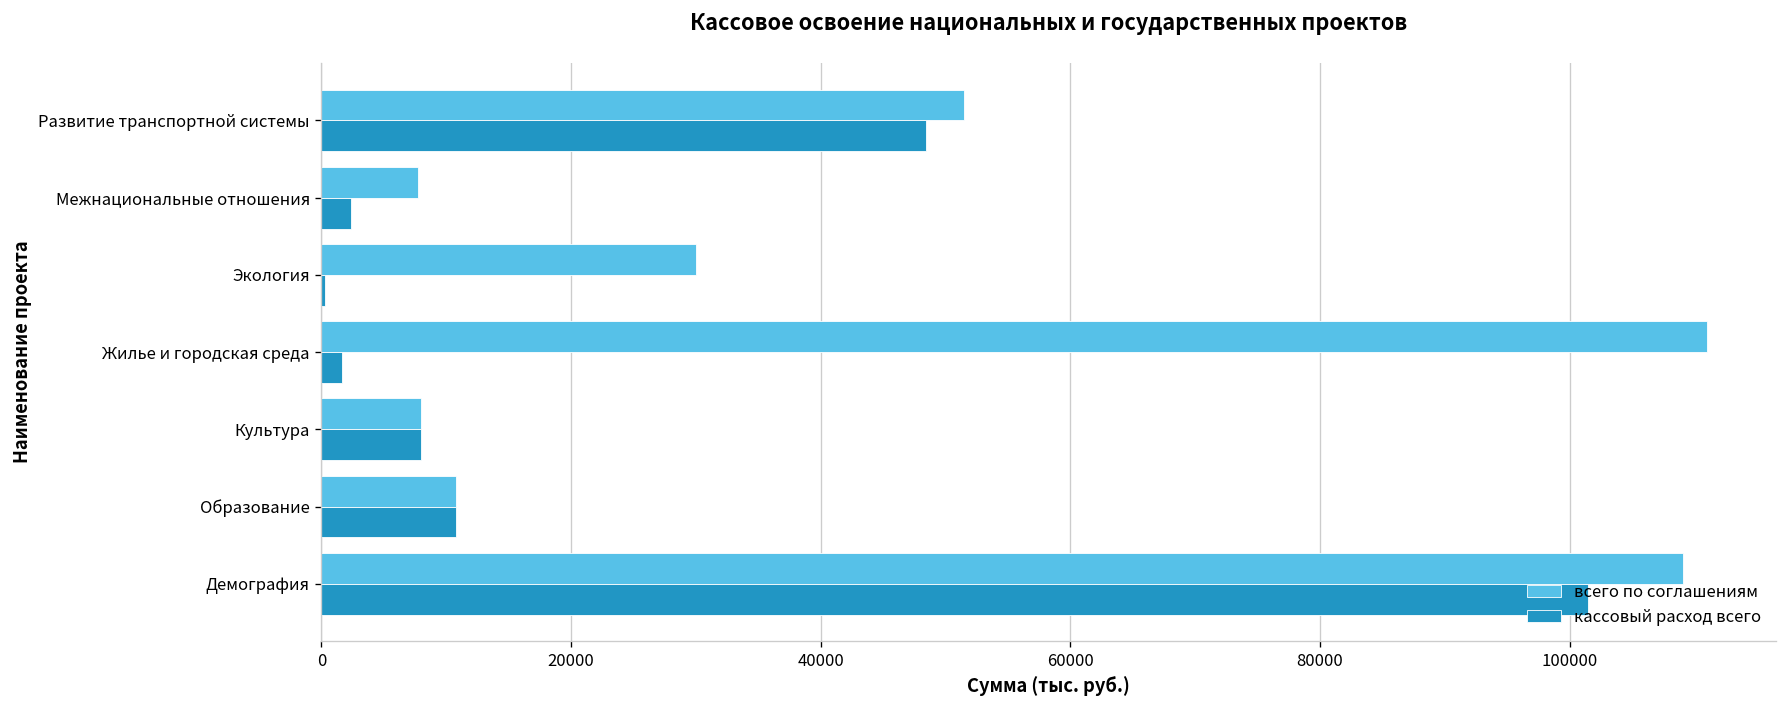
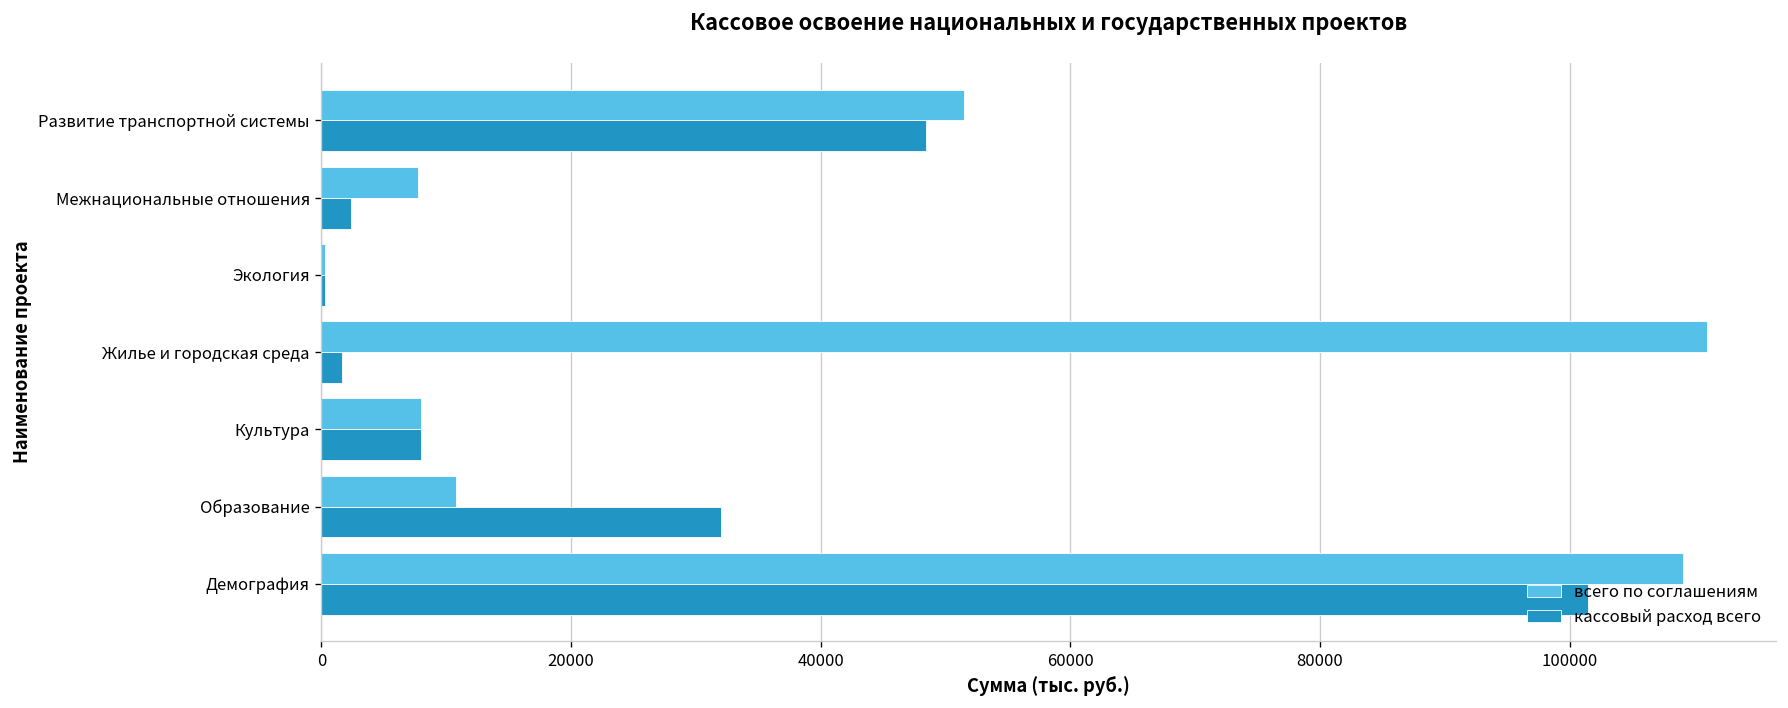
всего по соглашениям, Экология: 30000 -> 300
кассовый расход всего, Образование: 10800 -> 32000
